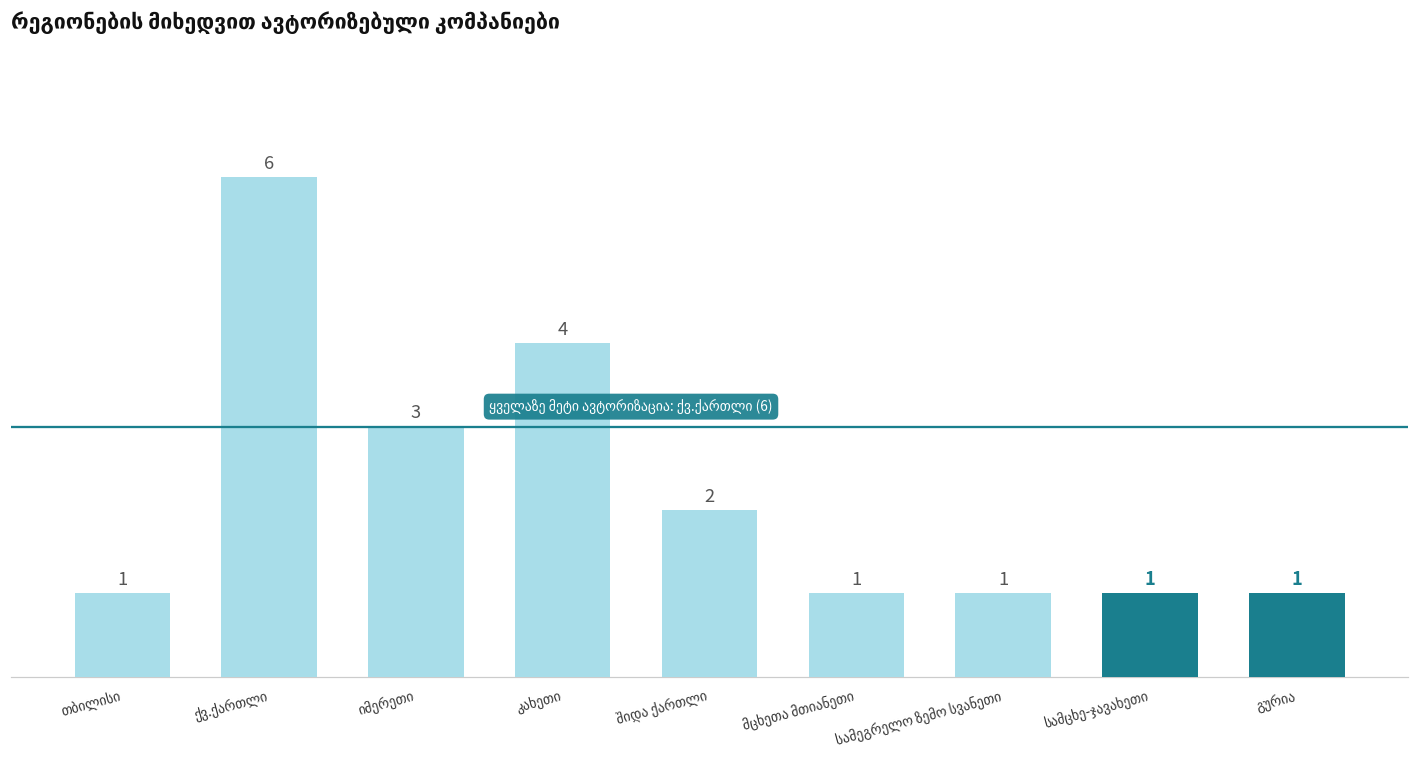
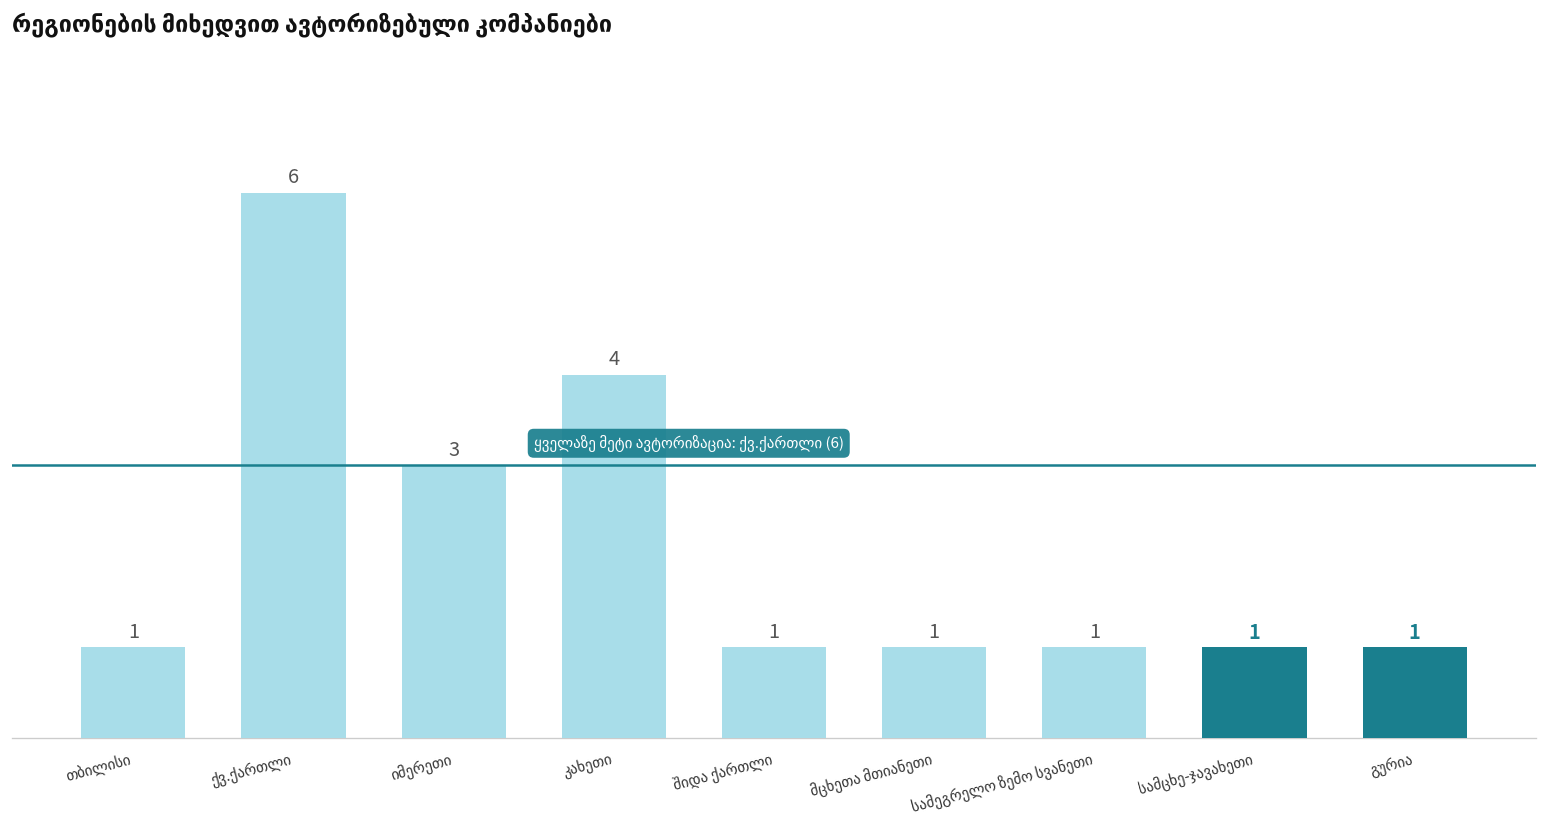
შიდა ქართლი: 2 -> 1
